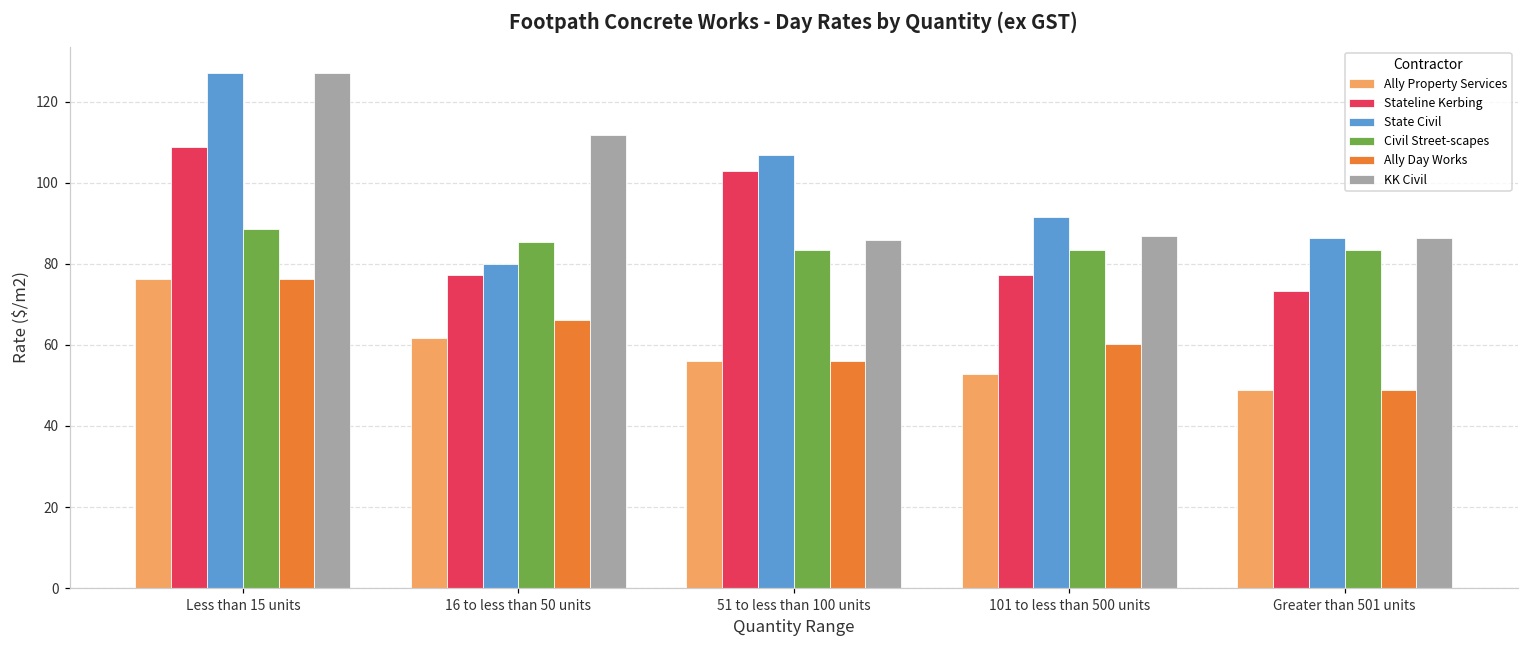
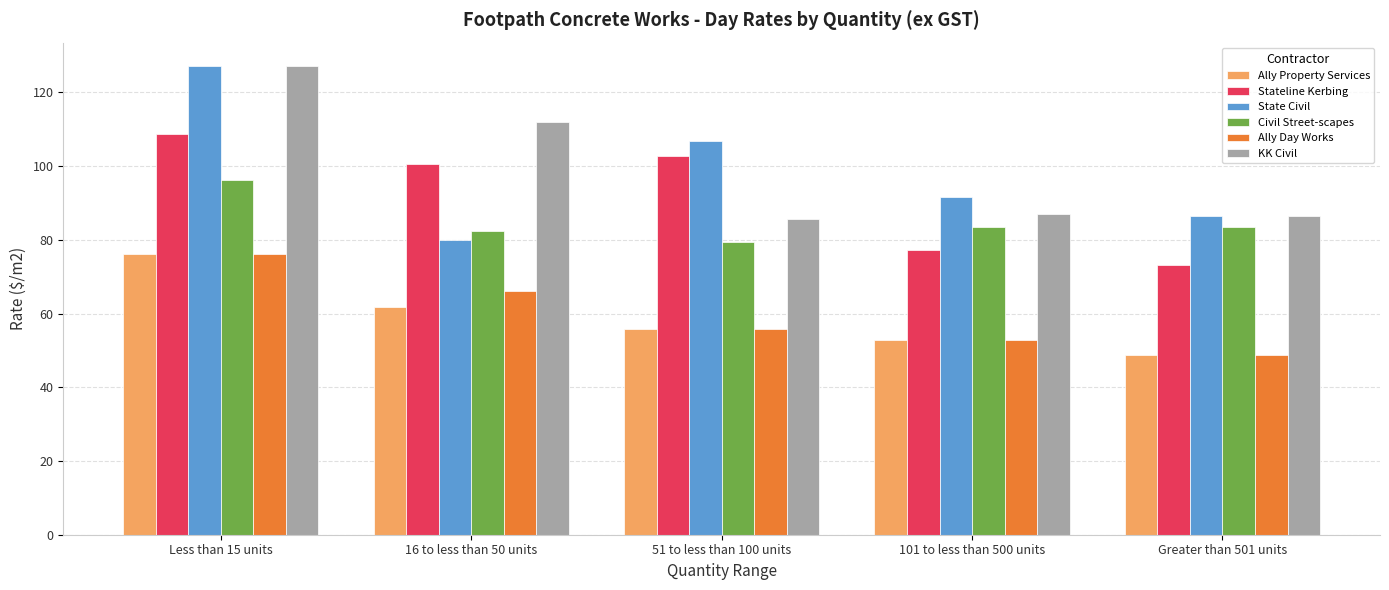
Civil Street-scapes, Less than 15 units: 88 -> 96
Stateline Kerbing, 16 to less than 50 units: 77 -> 101
Civil Street-scapes, 16 to less than 50 units: 85 -> 82
Civil Street-scapes, 51 to less than 100 units: 83 -> 79
Ally Day Works, 101 to less than 500 units: 60 -> 53
